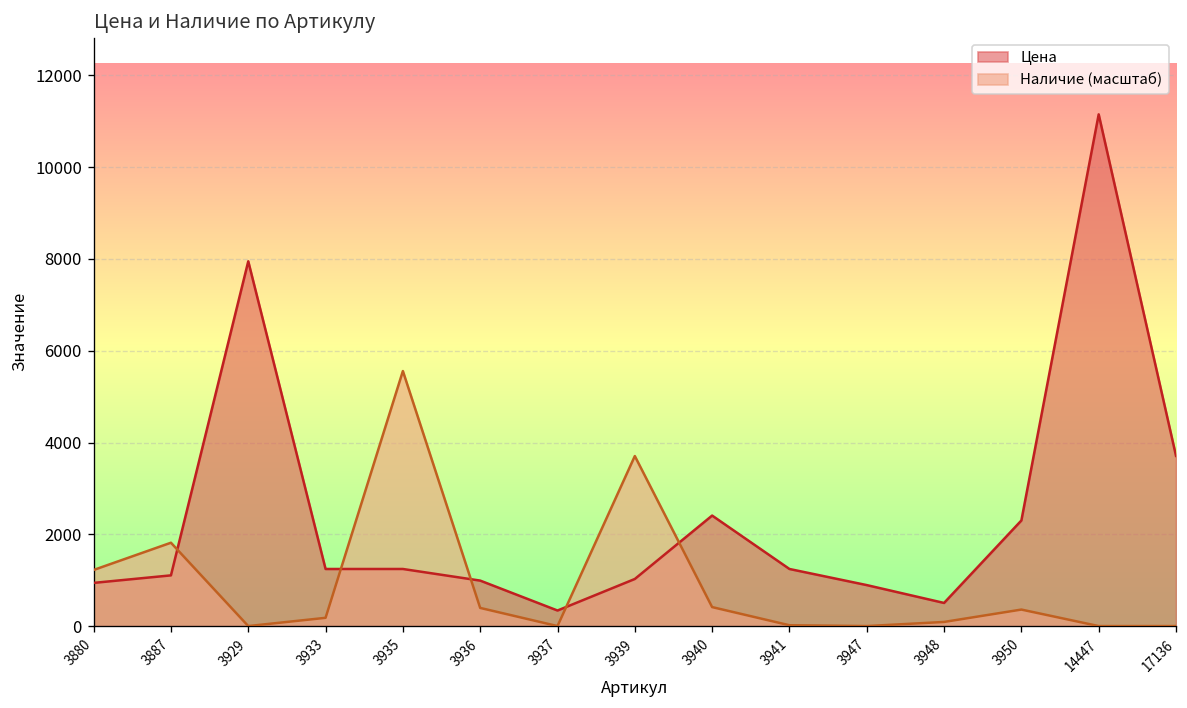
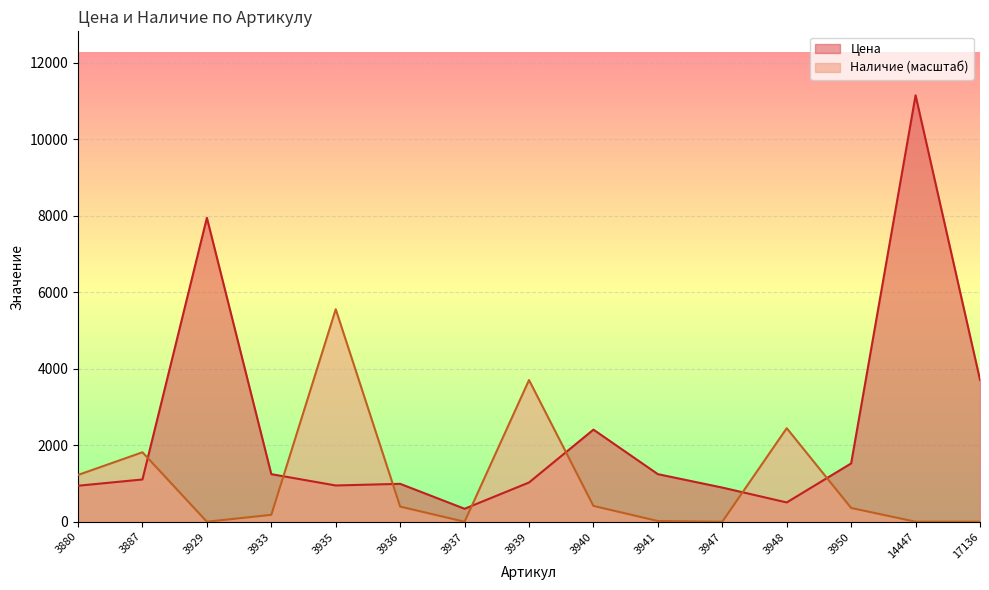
Цена, 3935: 1200 -> 900
Наличие (масштаб), 3948: 100 -> 2400
Цена, 3950: 2300 -> 1500
